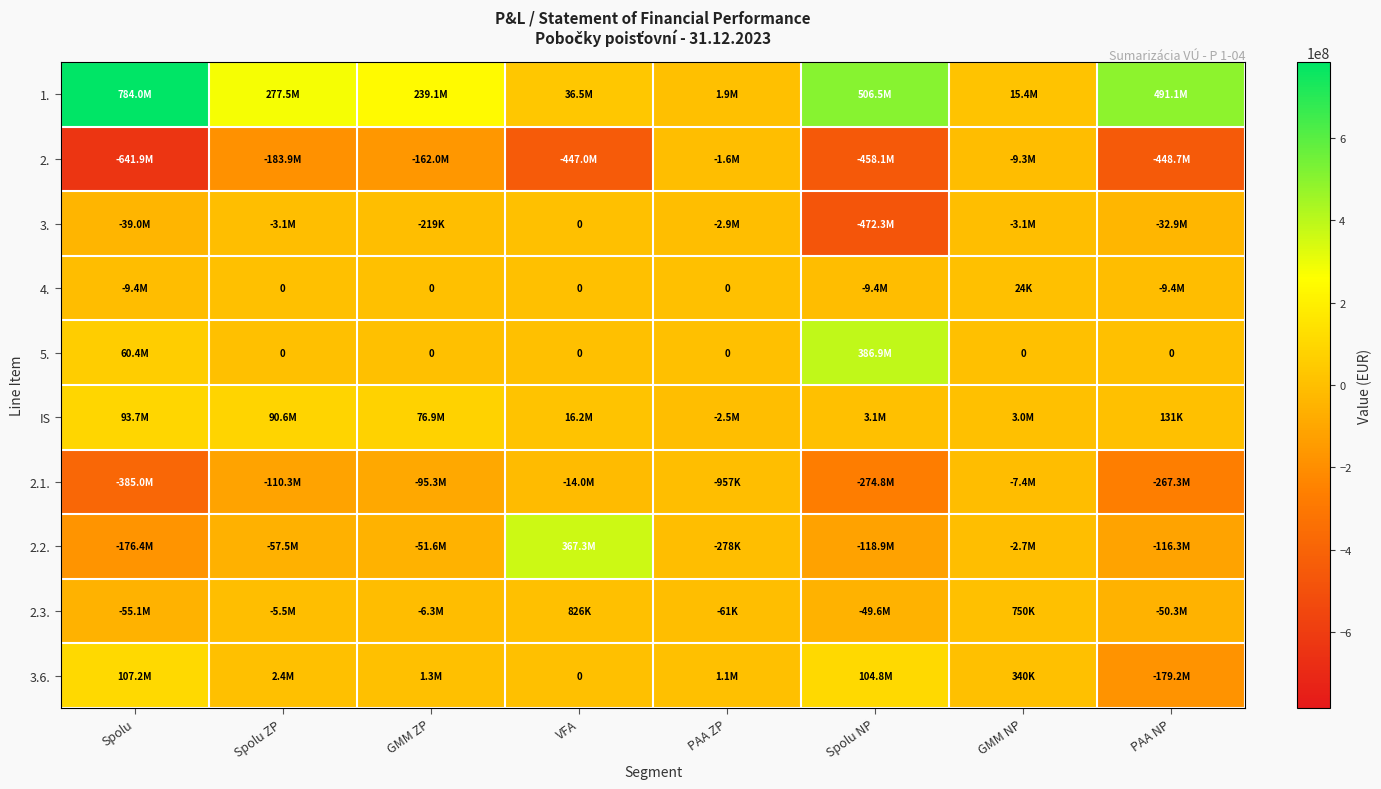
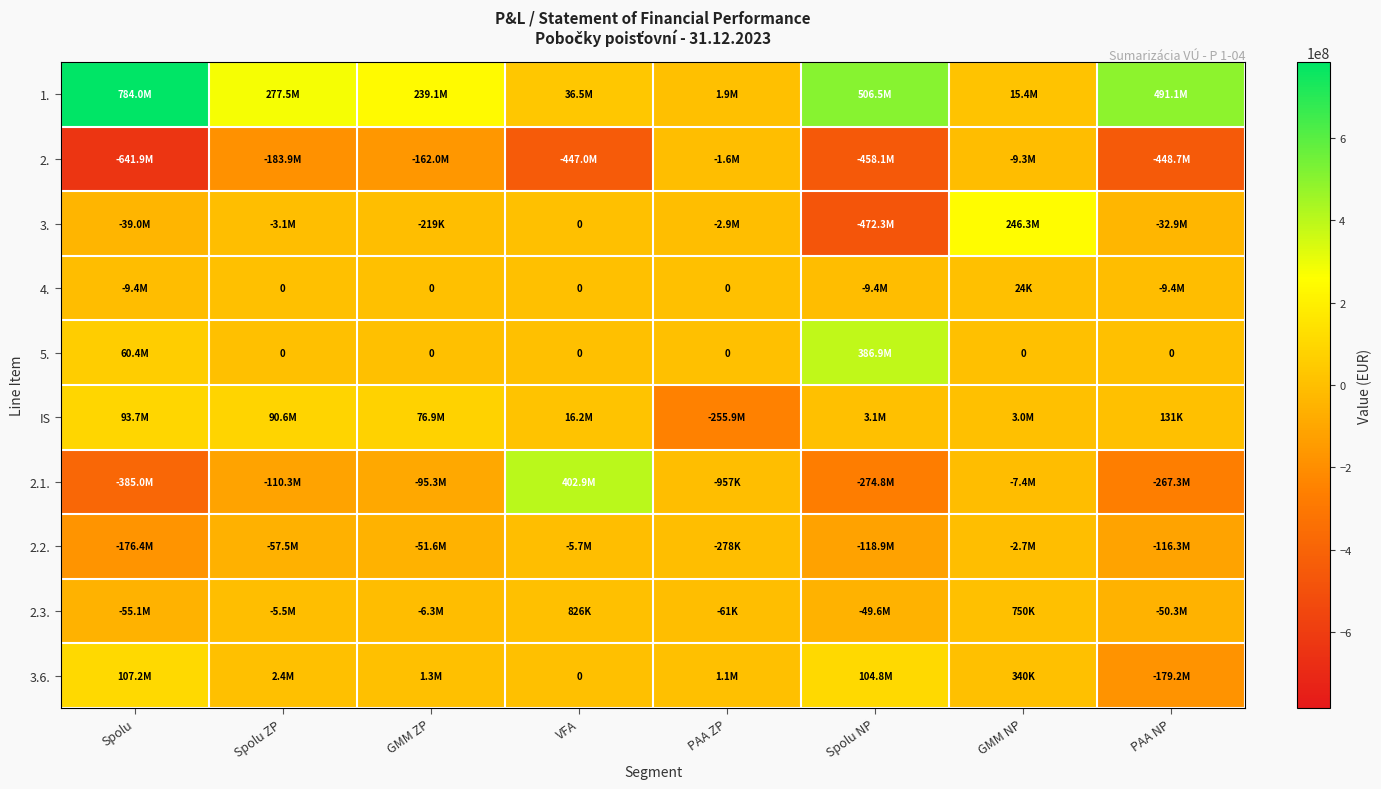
3., GMM NP: -3.1M -> 246.3M
IS, PAA ZP: -2.5M -> -255.9M
2.1., VFA: -14.0M -> 402.9M
2.2., VFA: 367.3M -> -5.7M
